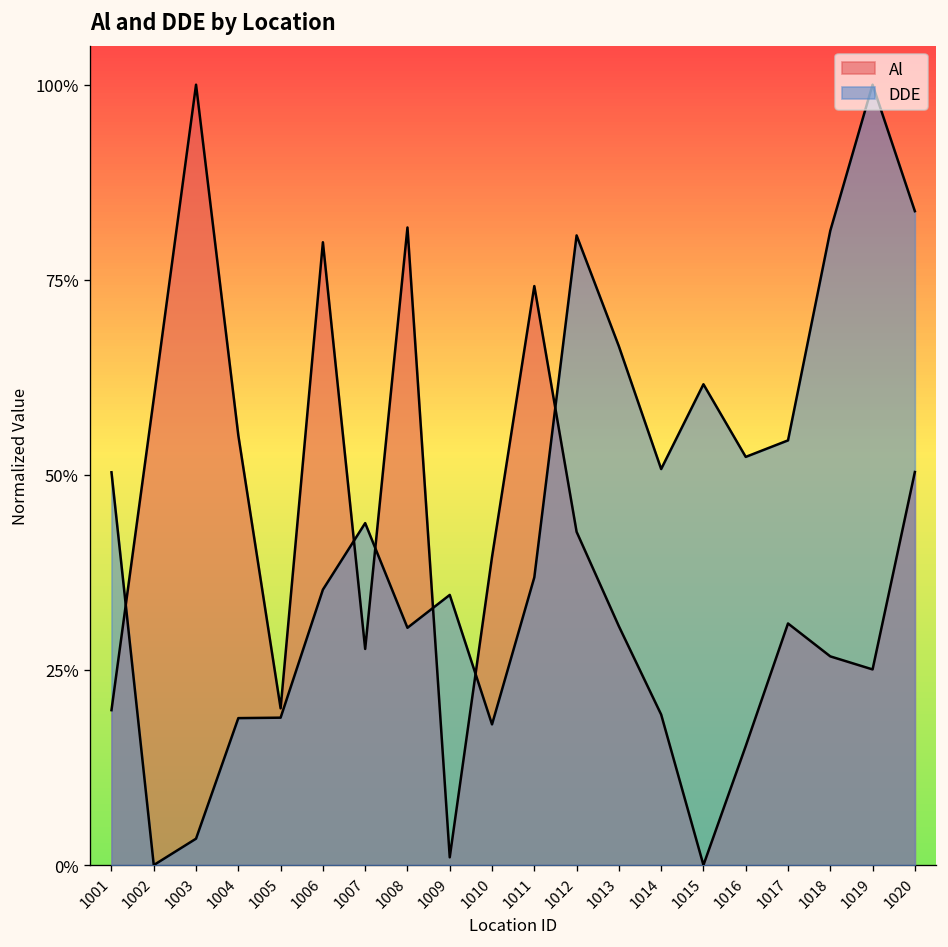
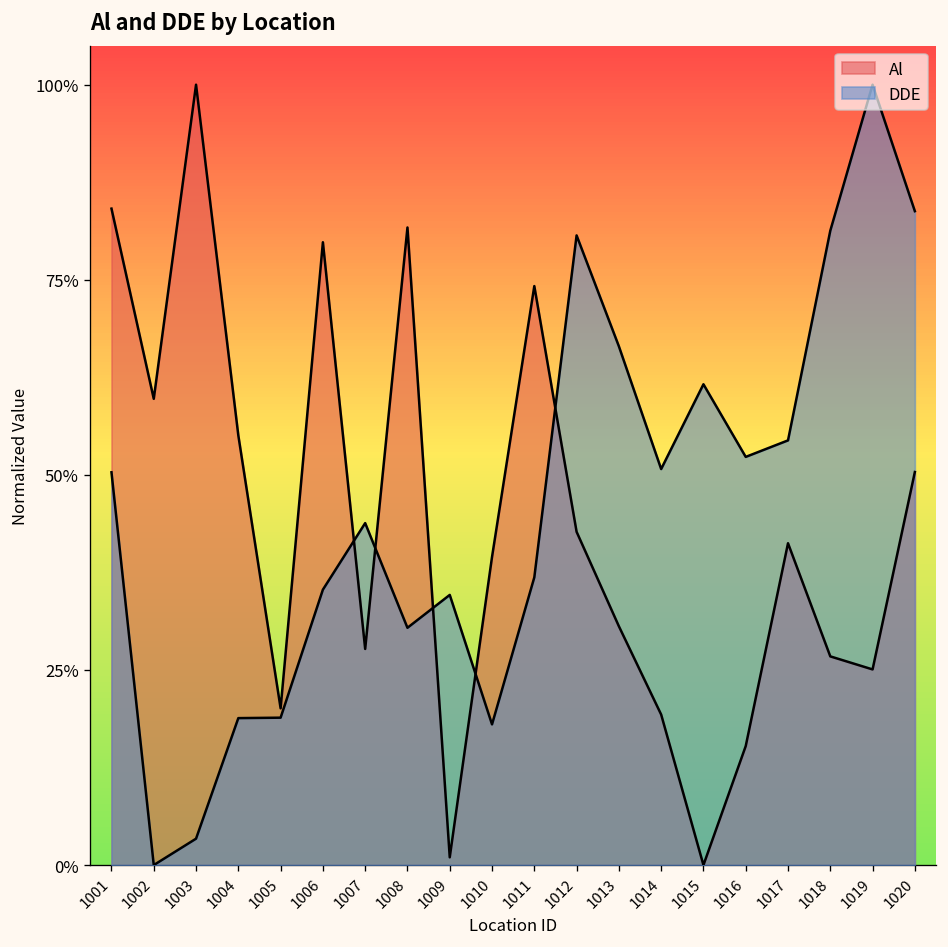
Al, 1001: 20% -> 84%
Al, 1017: 31% -> 41%
